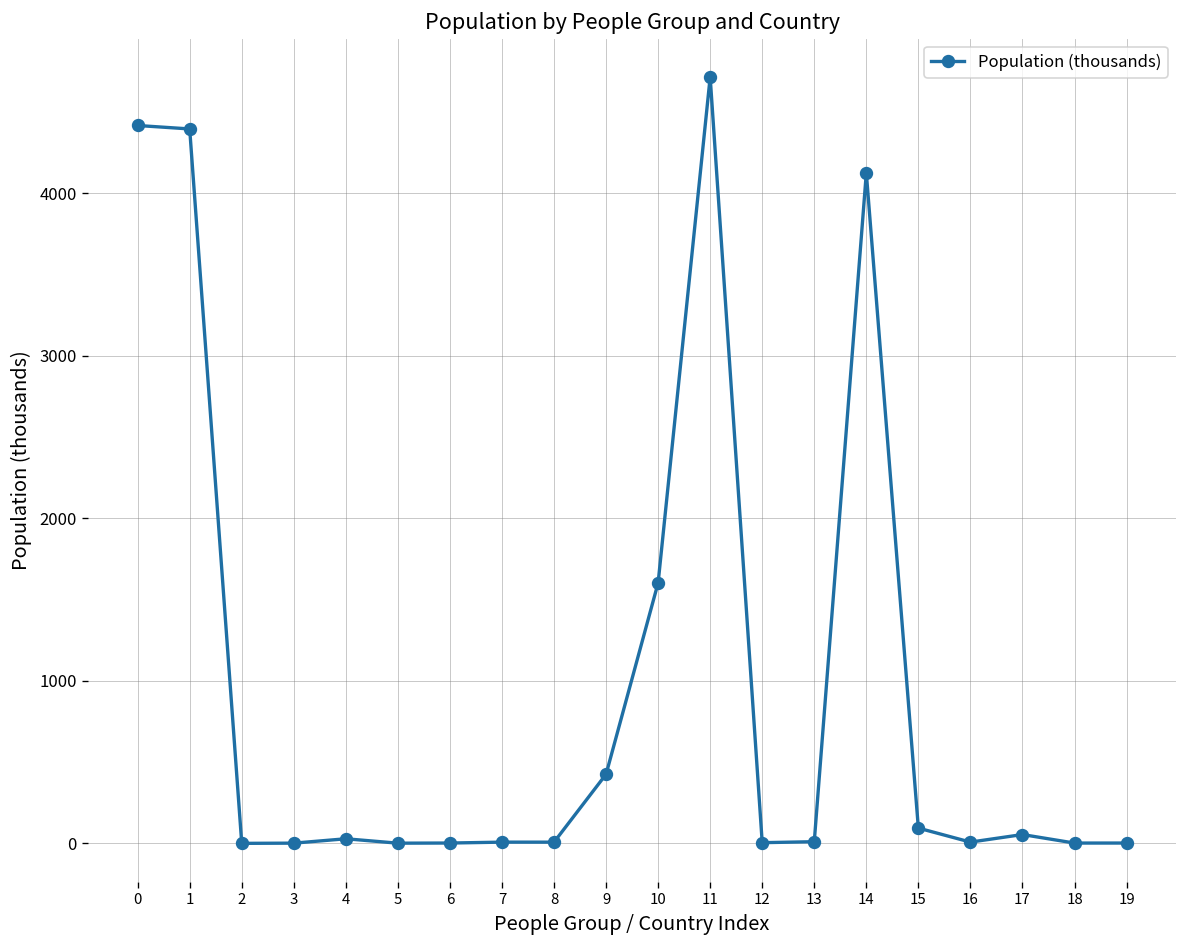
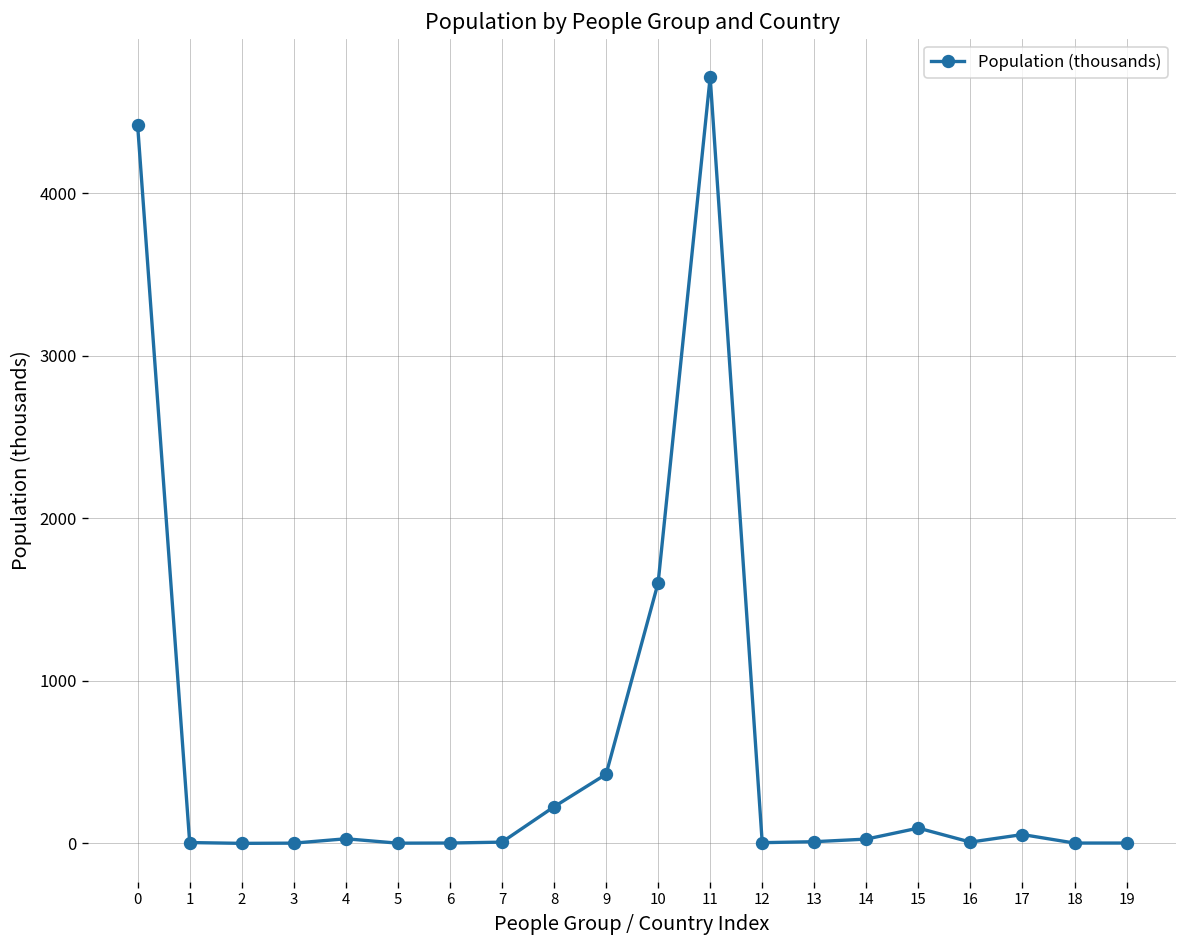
1: 4400 -> 10
8: 10 -> 230
14: 4120 -> 30
